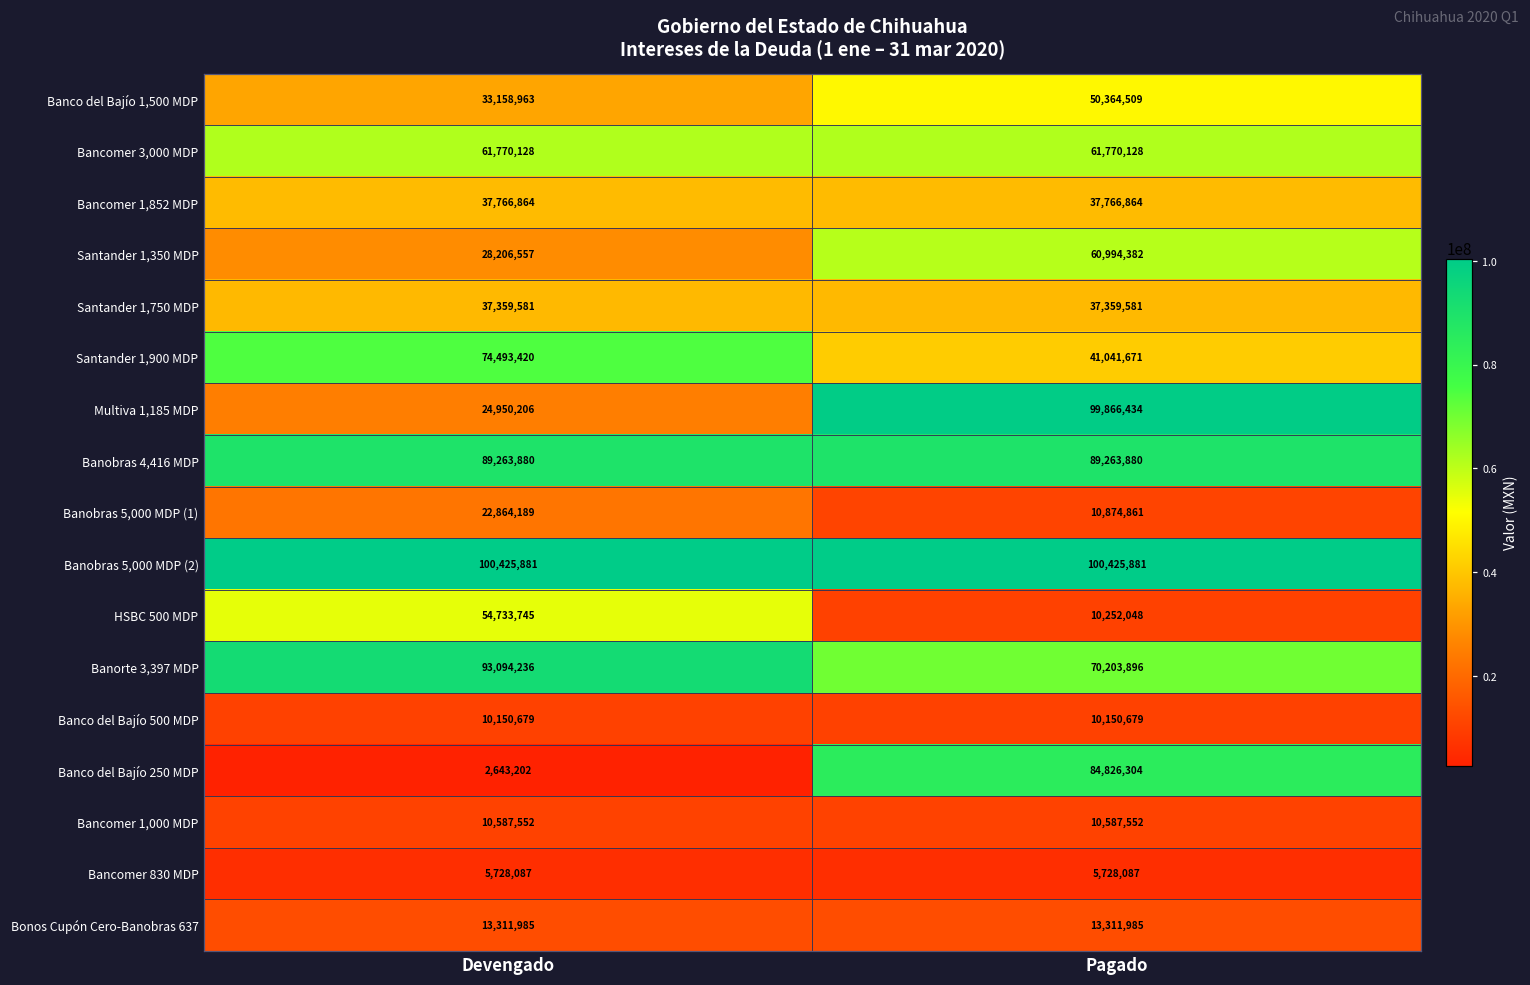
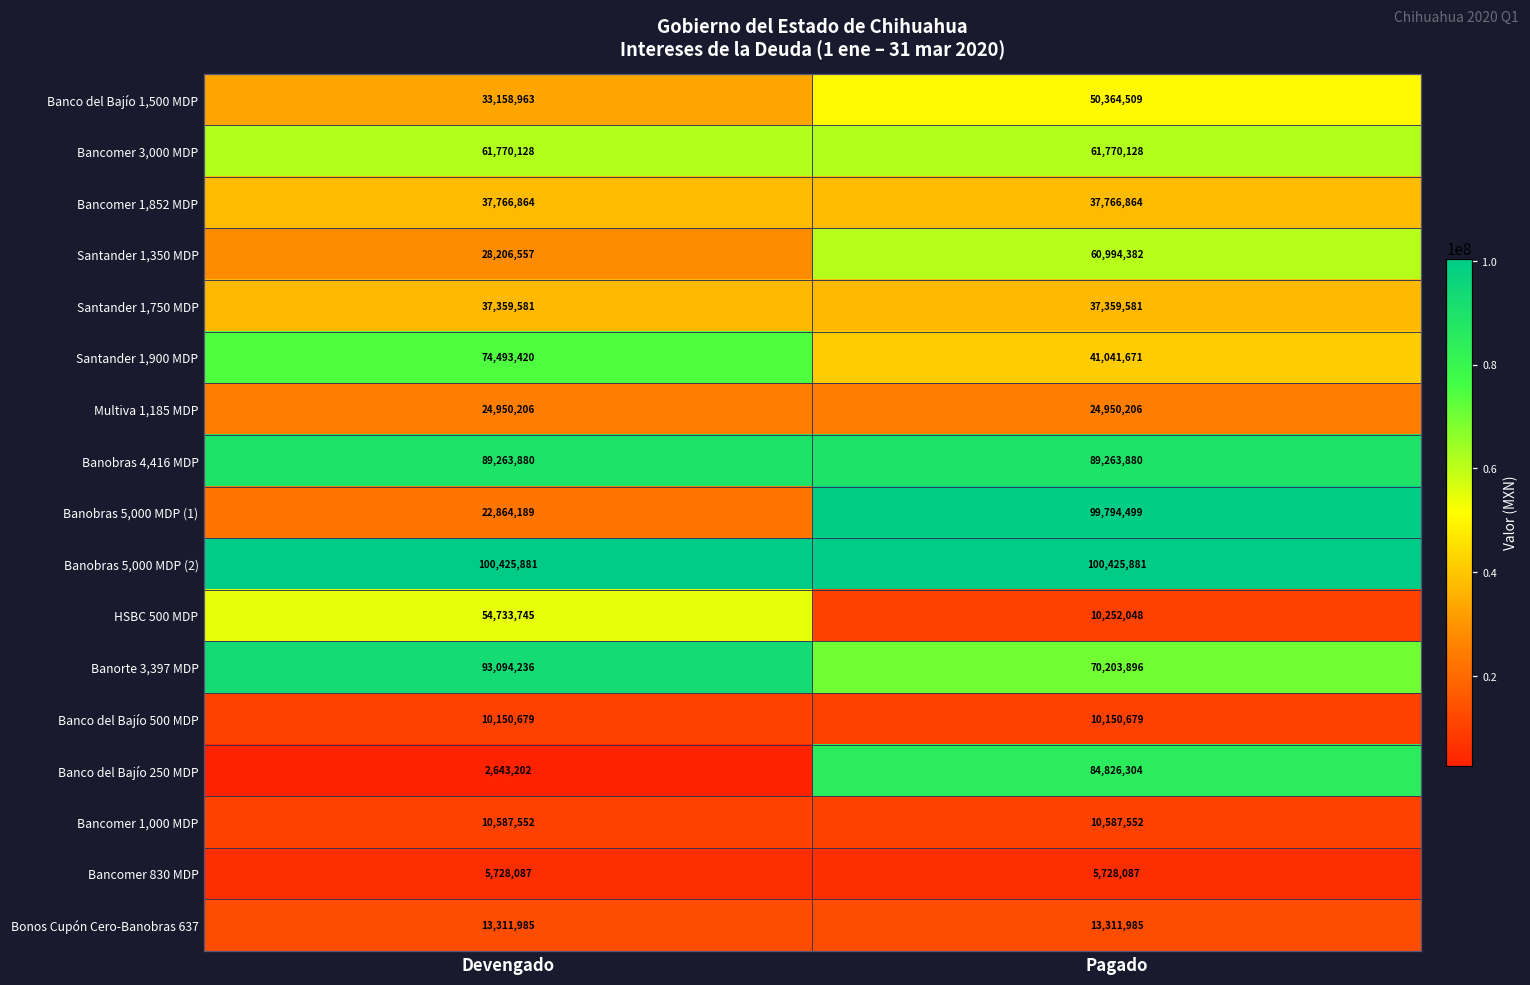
Multiva 1,185 MDP, Pagado: 99,866,434 -> 24,950,206
Banobras 5,000 MDP (1), Pagado: 10,874,861 -> 99,794,499
